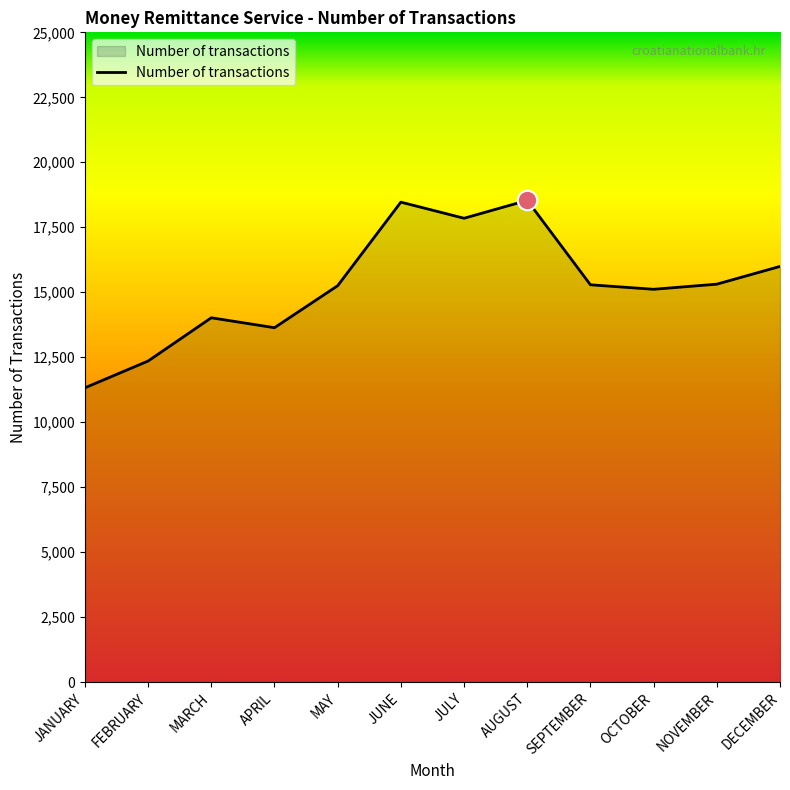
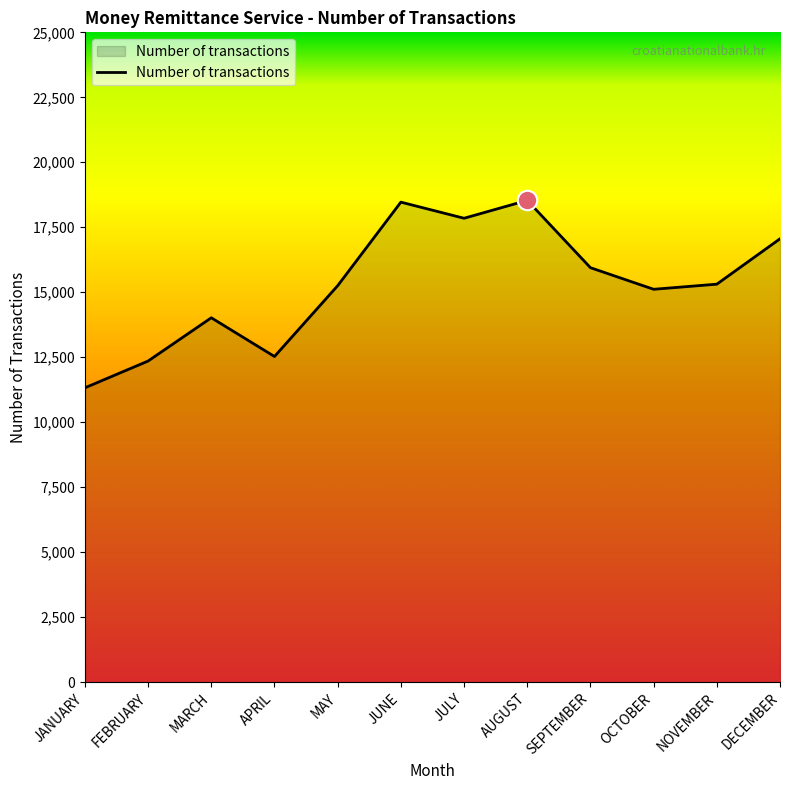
Number of transactions, APRIL: 13,600 -> 12,500
Number of transactions, SEPTEMBER: 15,300 -> 15,900
Number of transactions, DECEMBER: 16,000 -> 17,100
